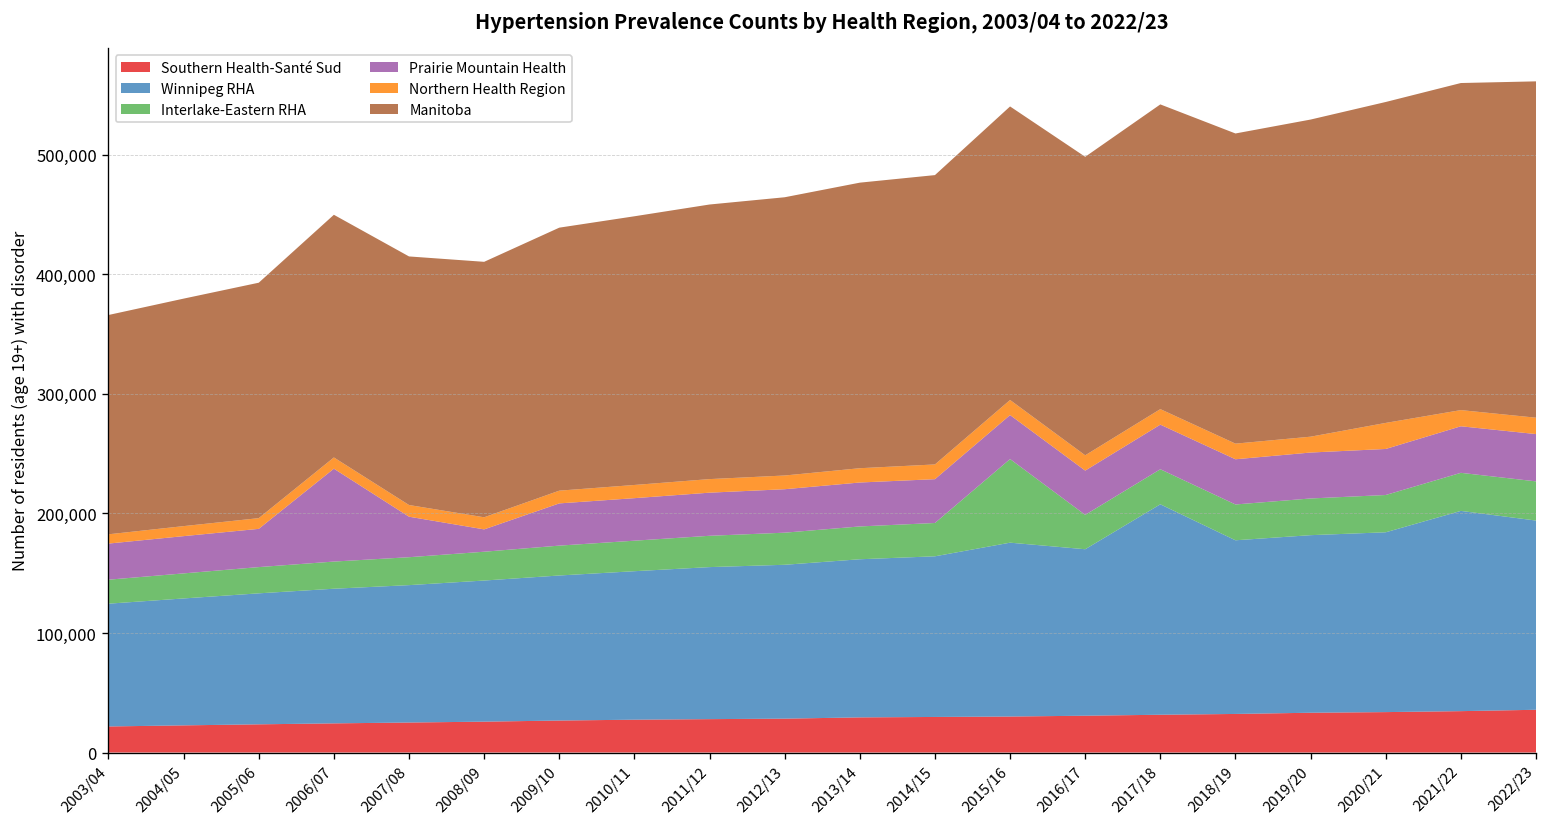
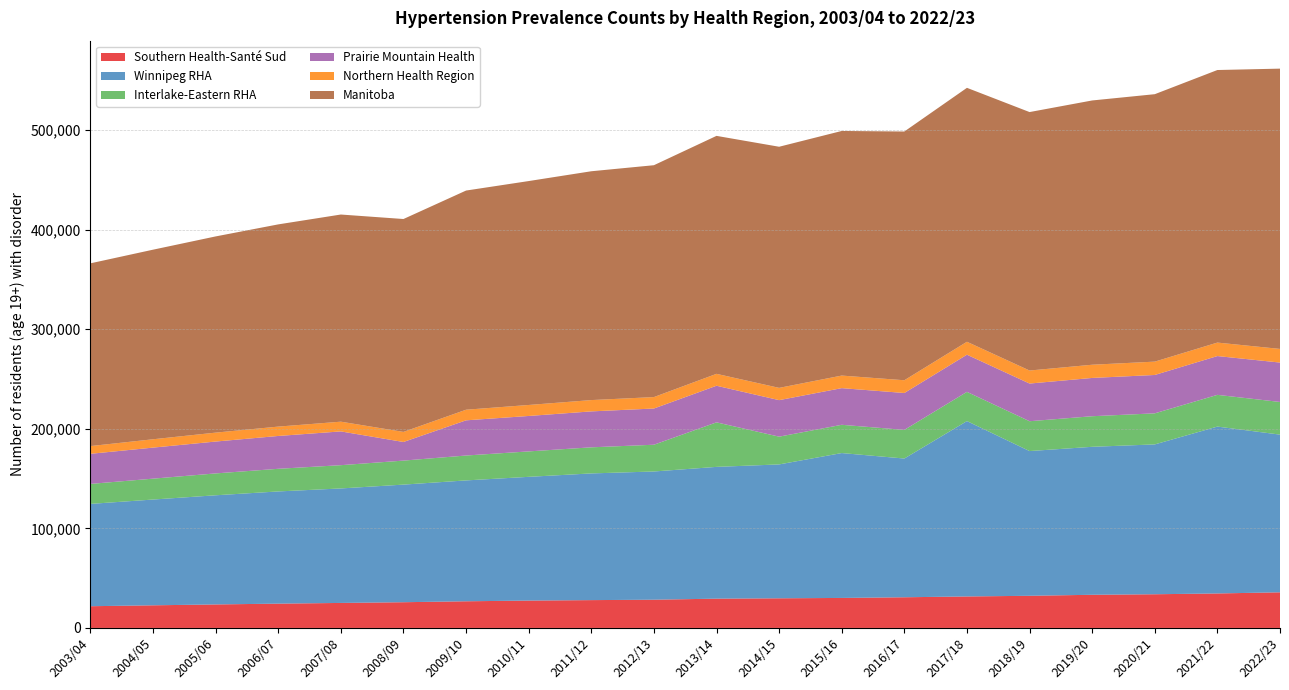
Prairie Mountain Health, 2006/07: 80,000 -> 30,000
Interlake-Eastern RHA, 2013/14: 30,000 -> 40,000
Interlake-Eastern RHA, 2015/16: 70,000 -> 30,000
Northern Health Region, 2020/21: 20,000 -> 10,000
